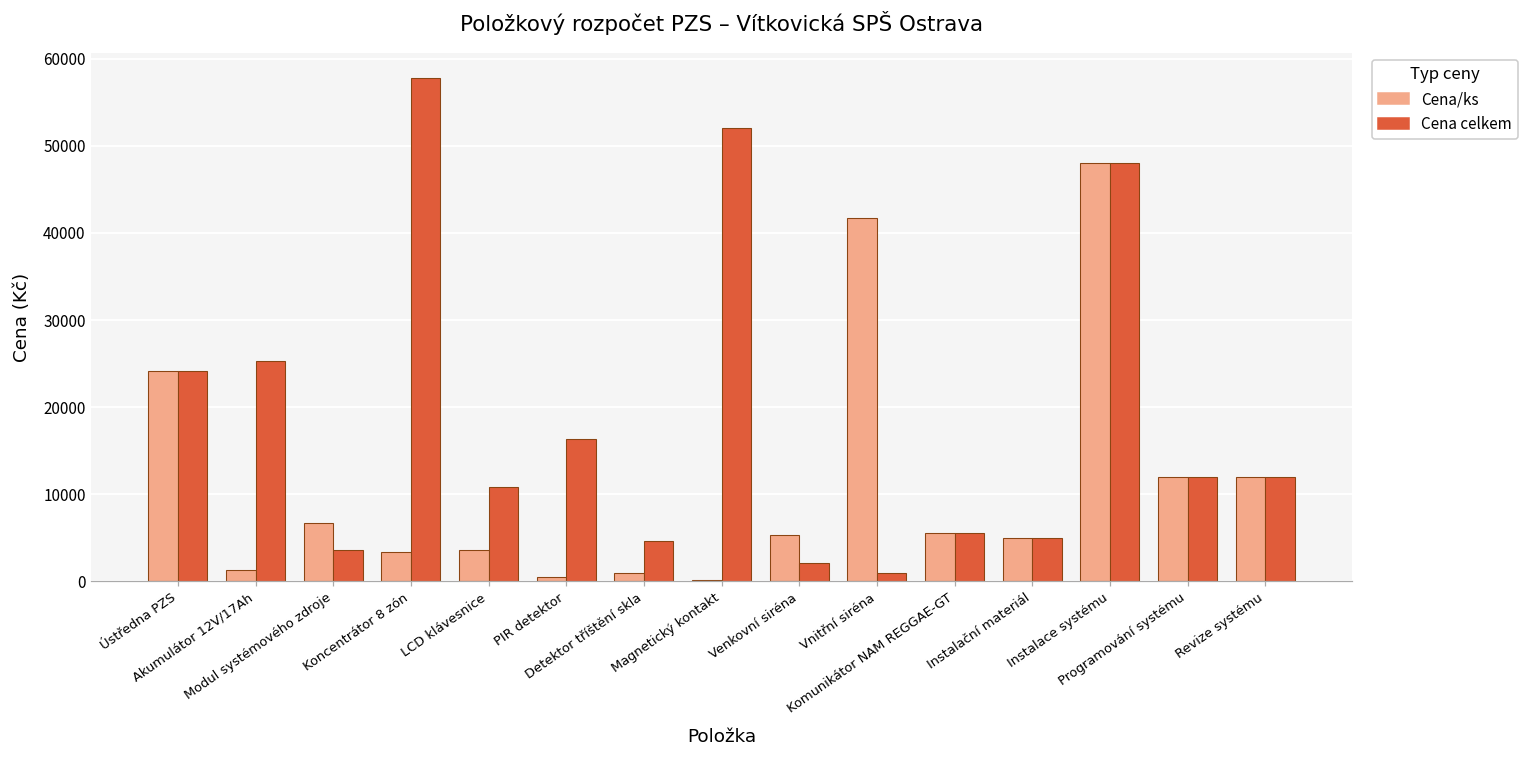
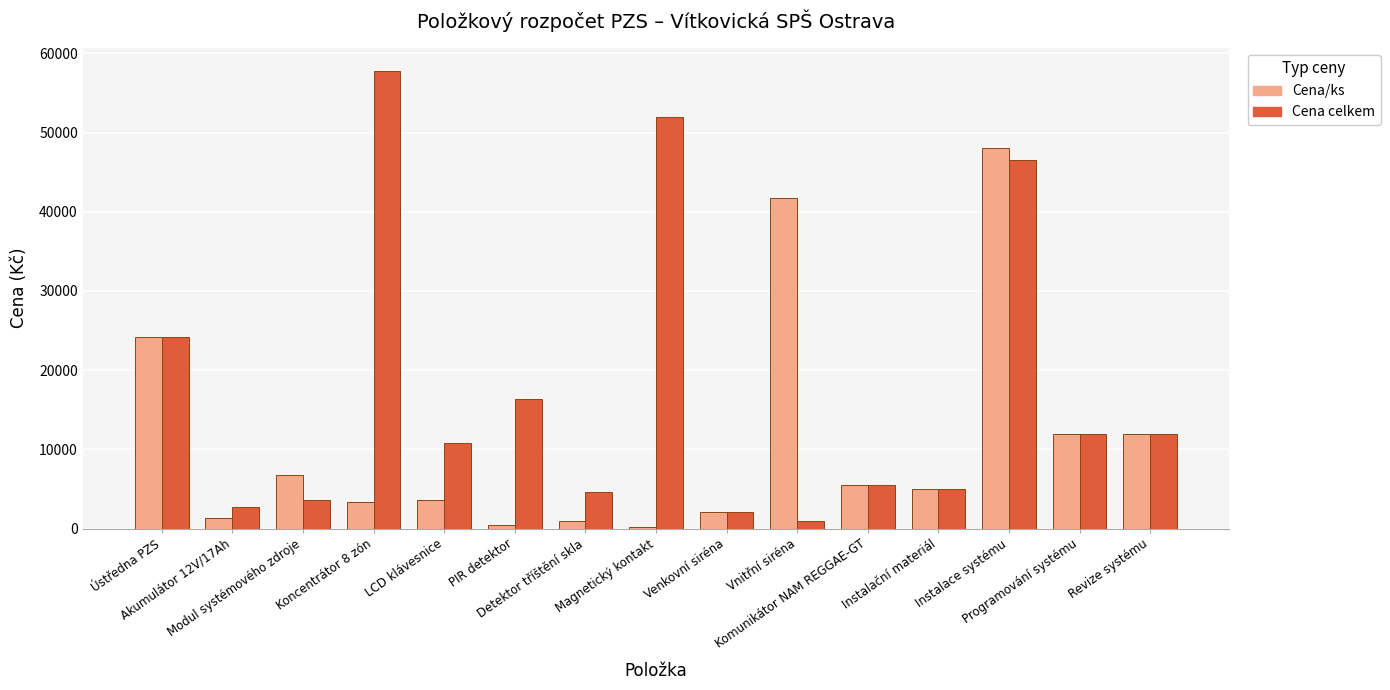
Cena celkem, Akumulátor 12V/17Ah: 25000 -> 3000
Cena/ks, Venkovní siréna: 5000 -> 2000
Cena celkem, Instalace systému: 48000 -> 47000
